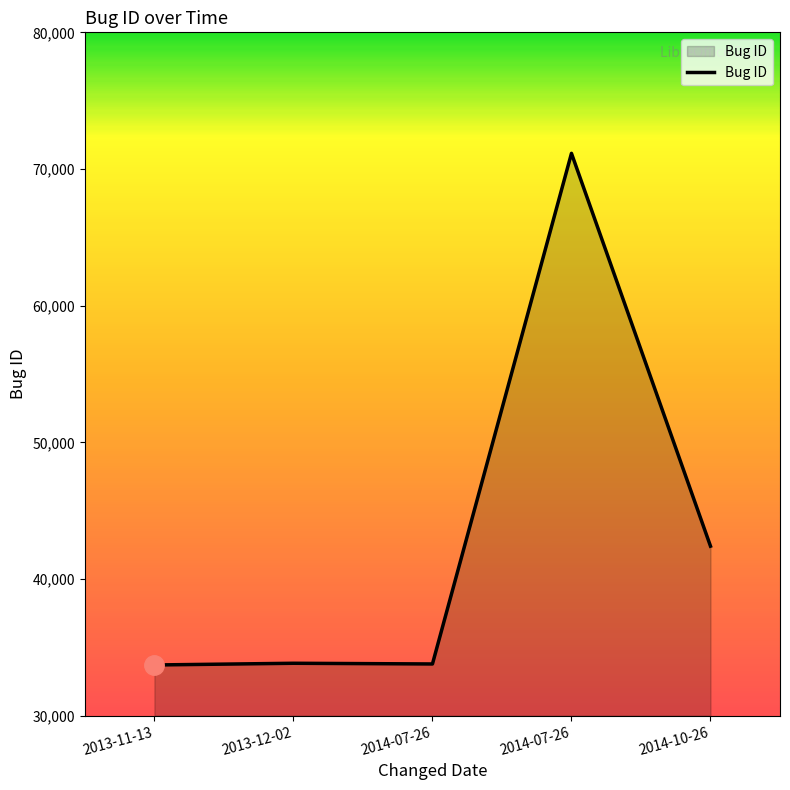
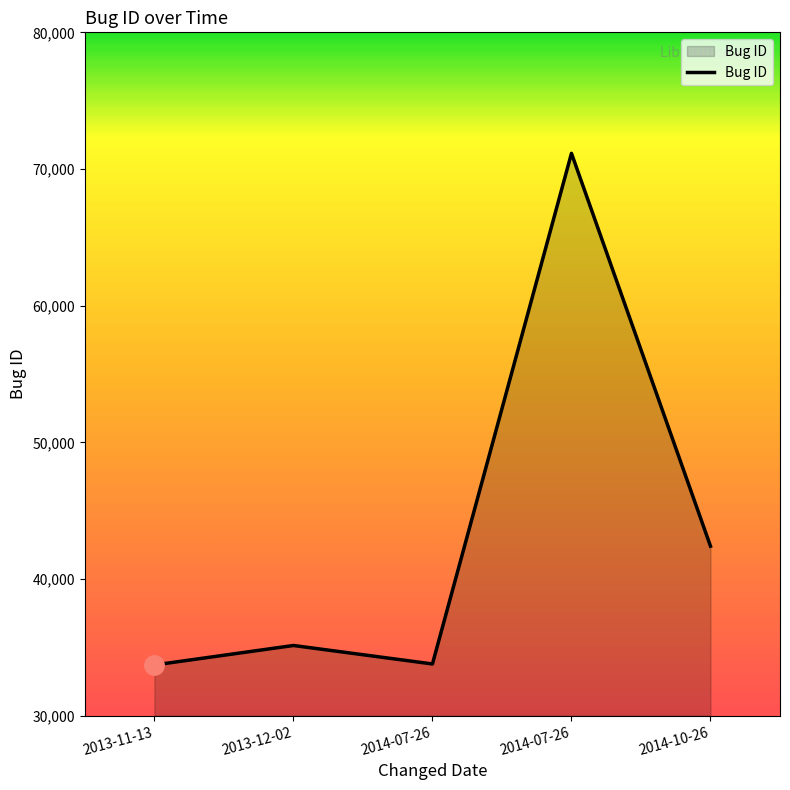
Bug ID, 2013-12-02: 33,800 -> 35,100
